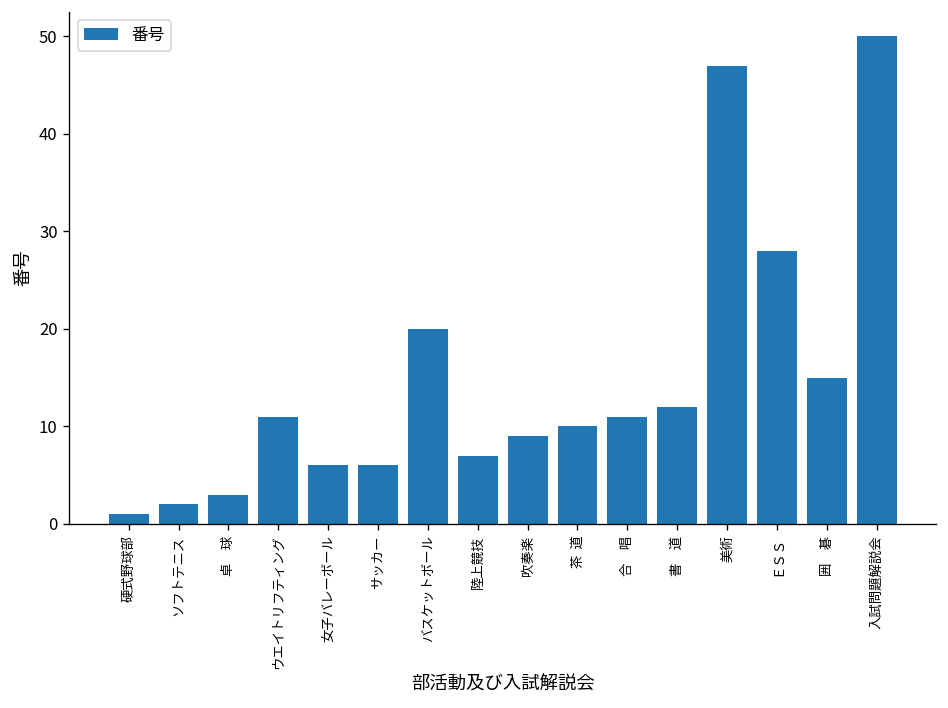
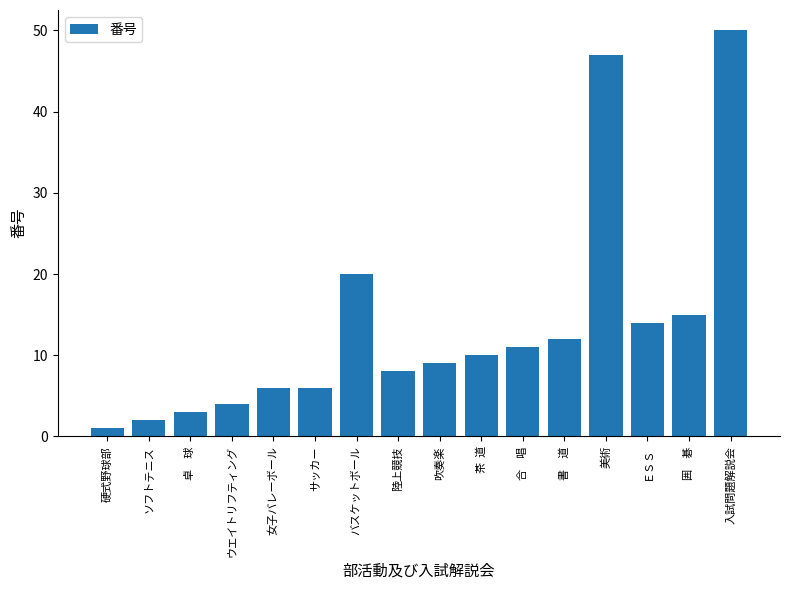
ウエイトリフティング: 11 -> 4
陸上競技: 7 -> 8
ＥＳＳ: 28 -> 14
